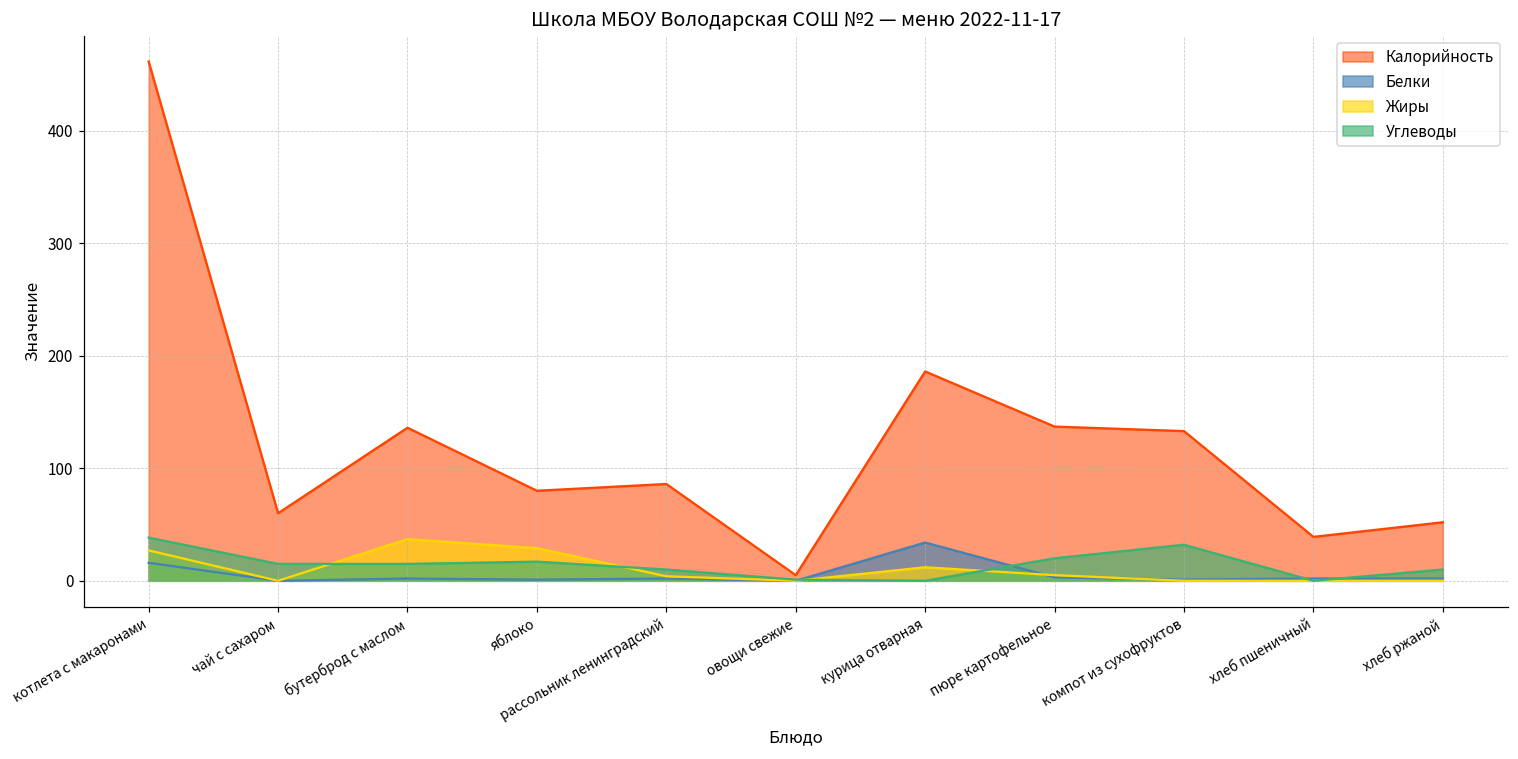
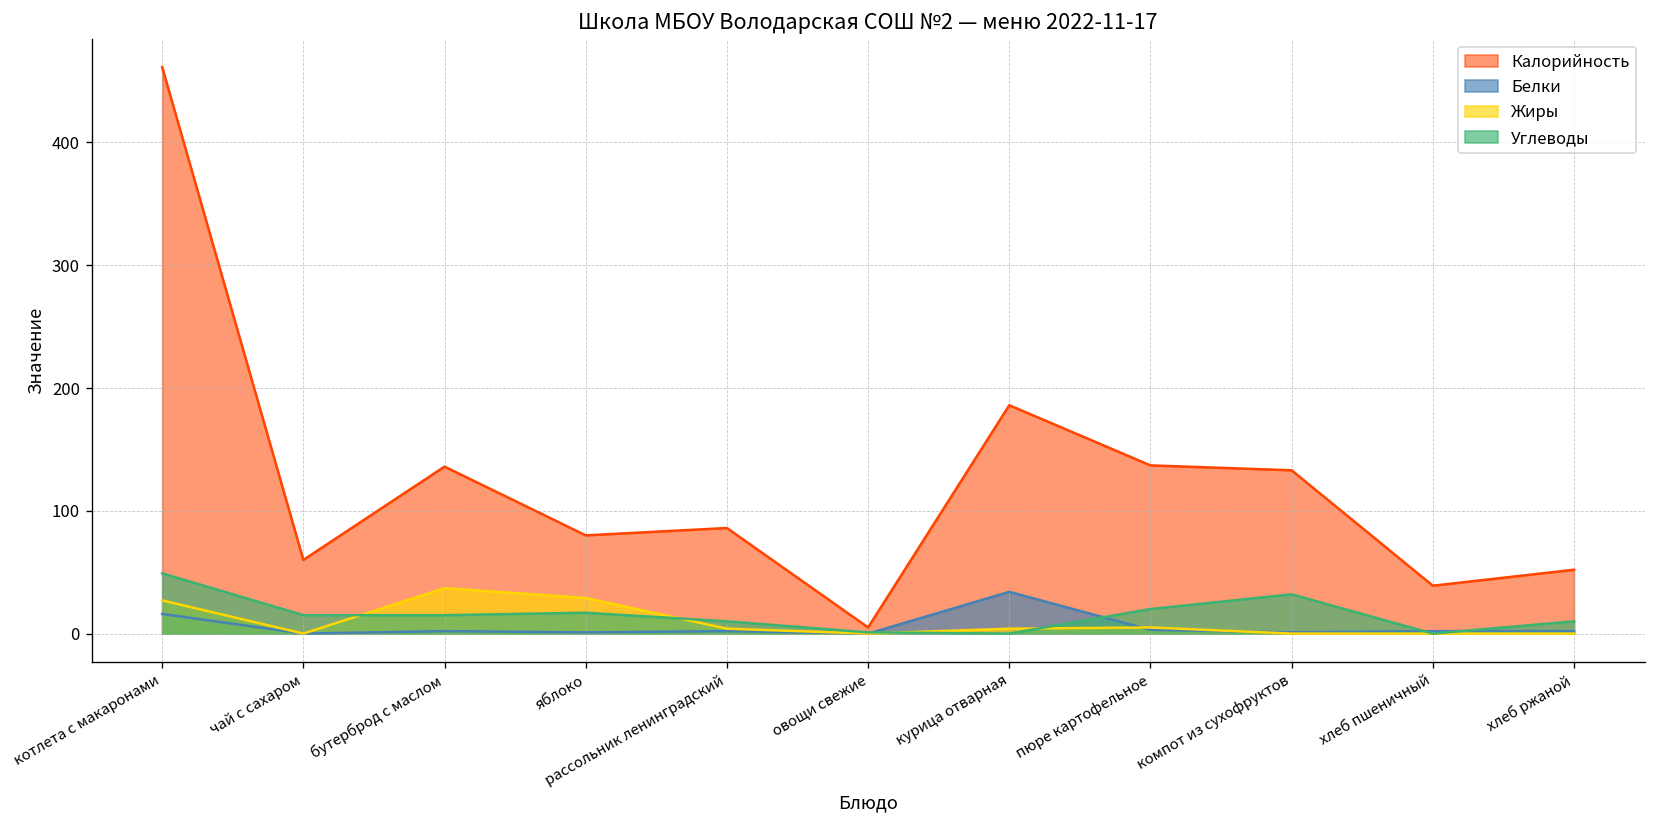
Углеводы, котлета с макаронами: 38 -> 49
Жиры, курица отварная: 12 -> 4
